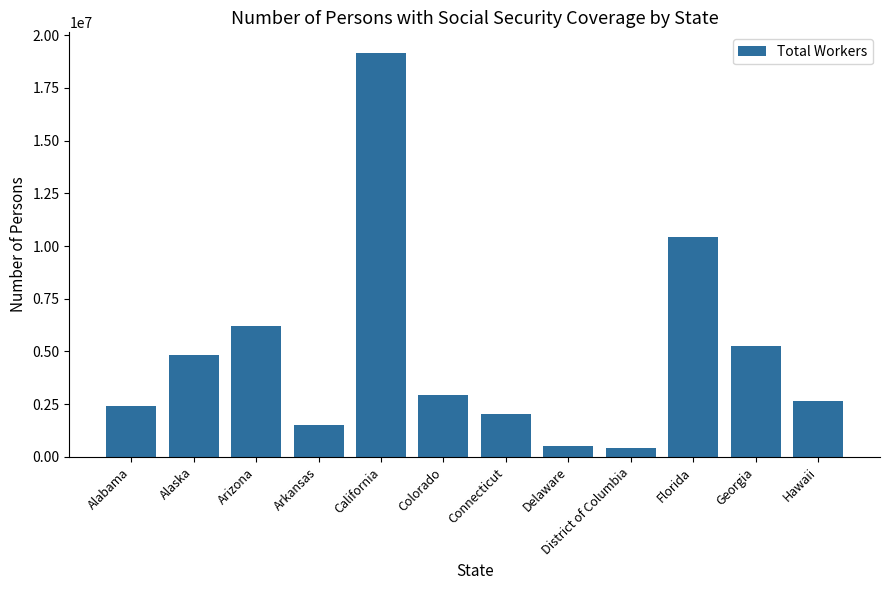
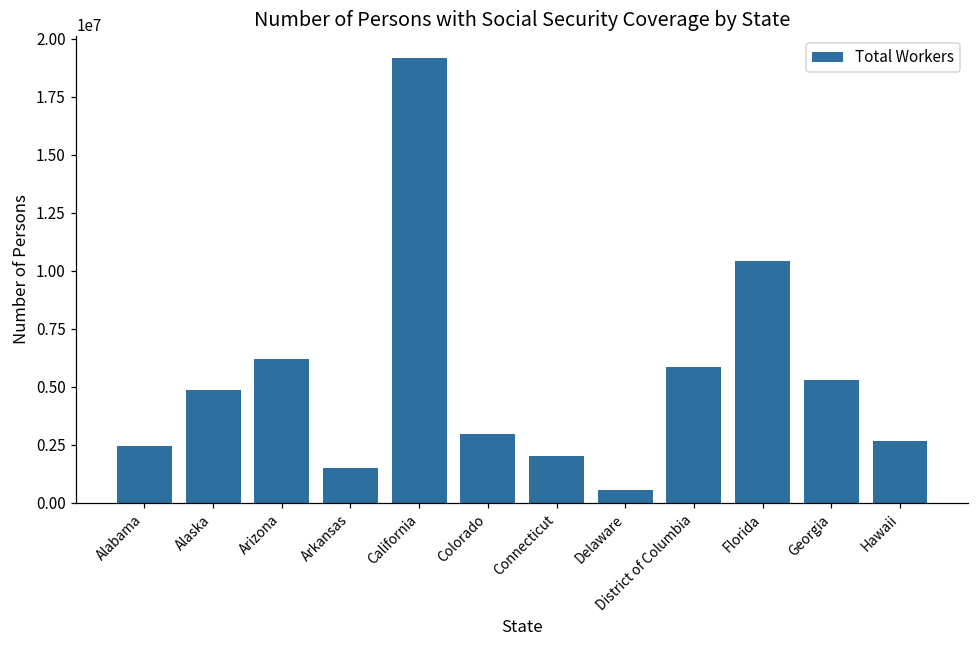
District of Columbia: 400000 -> 5800000
